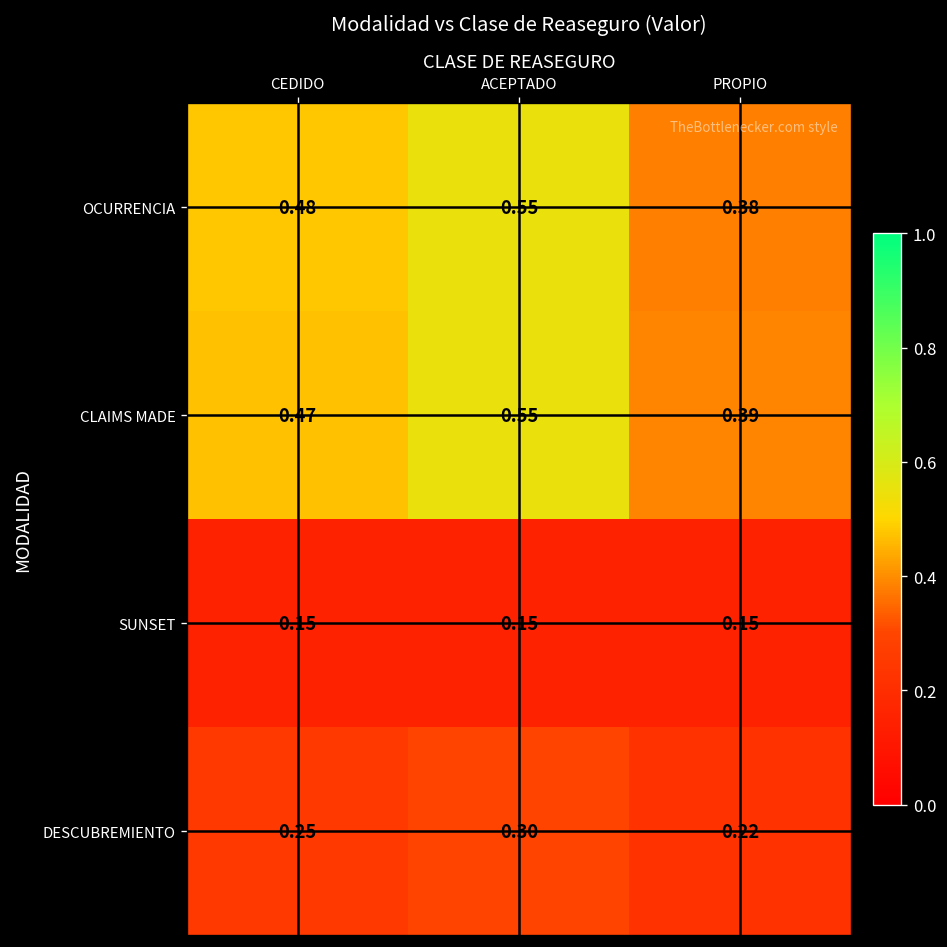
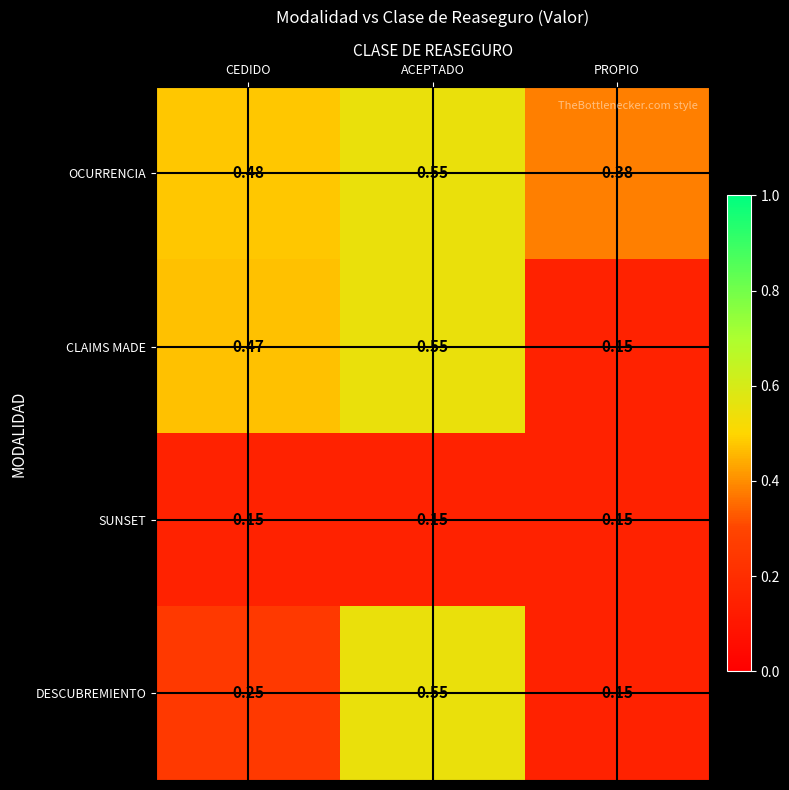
CLAIMS MADE, PROPIO: 0.39 -> 0.15
DESCUBREMIENTO, ACEPTADO: 0.30 -> 0.55
DESCUBREMIENTO, PROPIO: 0.22 -> 0.15
